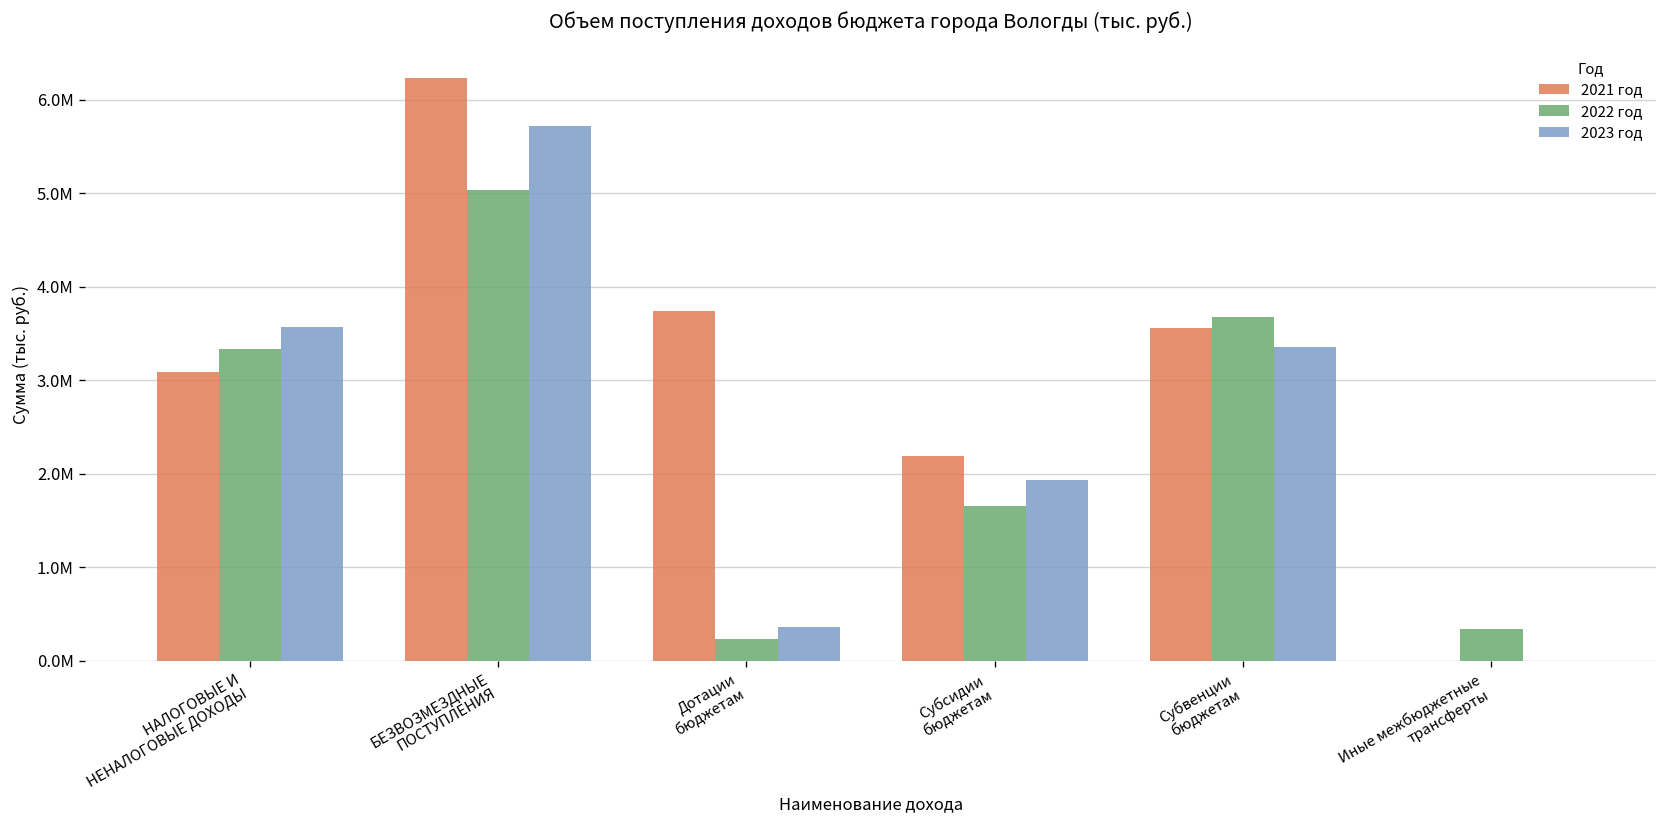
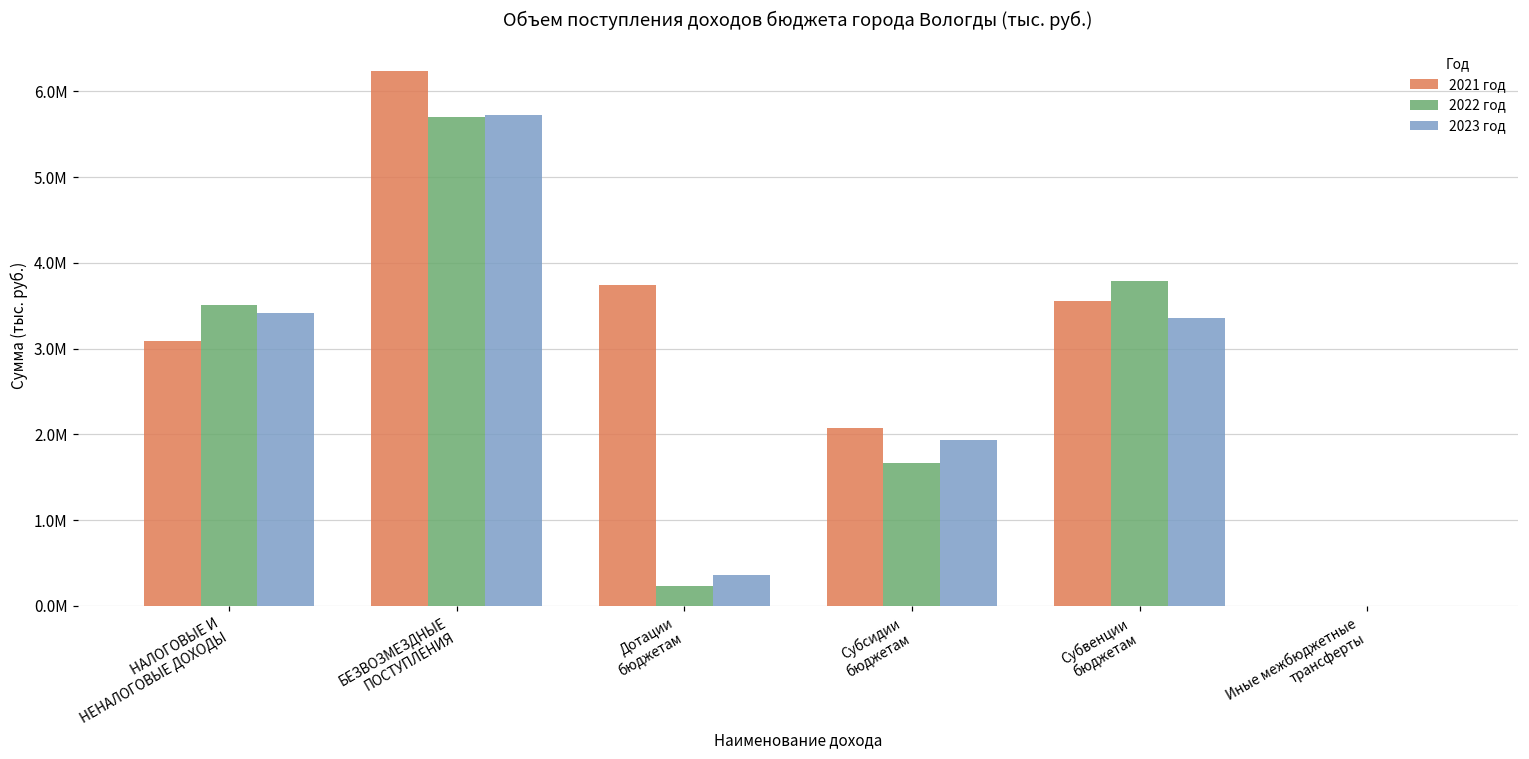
2022 год, НАЛОГОВЫЕ И НЕНАЛОГОВЫЕ ДОХОДЫ: 3300000 -> 3500000
2023 год, НАЛОГОВЫЕ И НЕНАЛОГОВЫЕ ДОХОДЫ: 3600000 -> 3400000
2022 год, БЕЗВОЗМЕЗДНЫЕ ПОСТУПЛЕНИЯ: 5000000 -> 5700000
2021 год, Субсидии бюджетам: 2200000 -> 2100000
2022 год, Субвенции бюджетам: 3700000 -> 3800000
2022 год, Иные межбюджетные трансферты: 300000 -> 0
